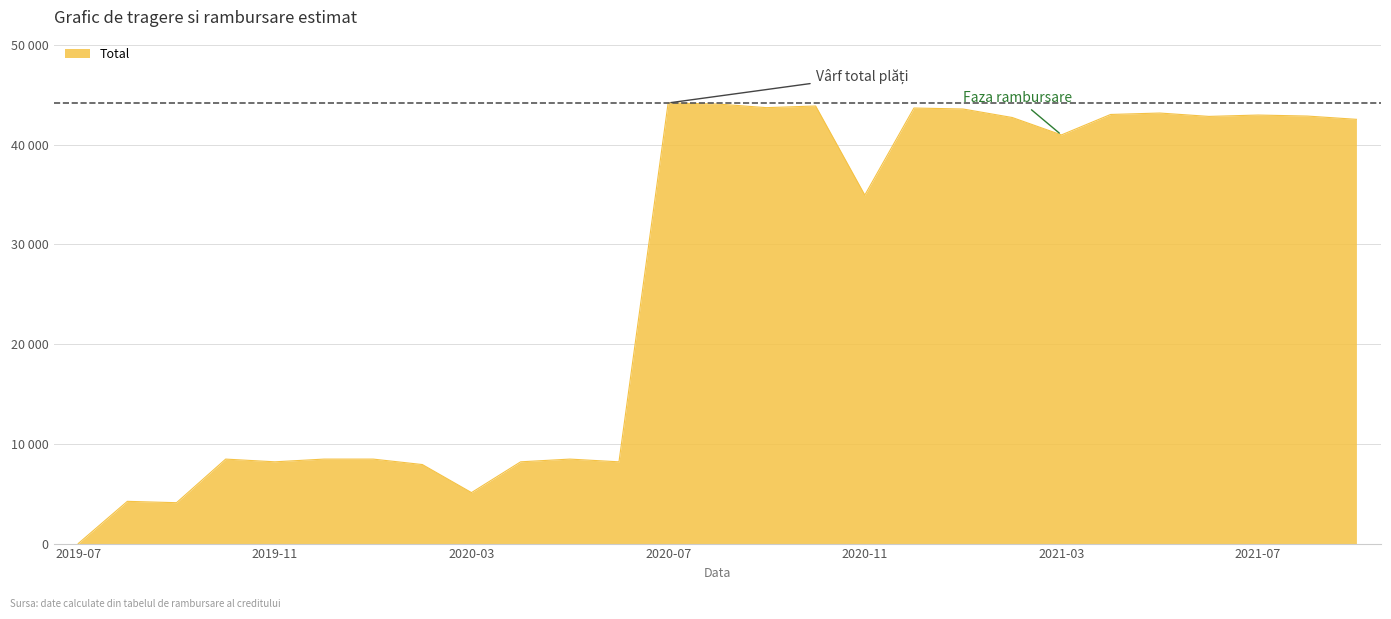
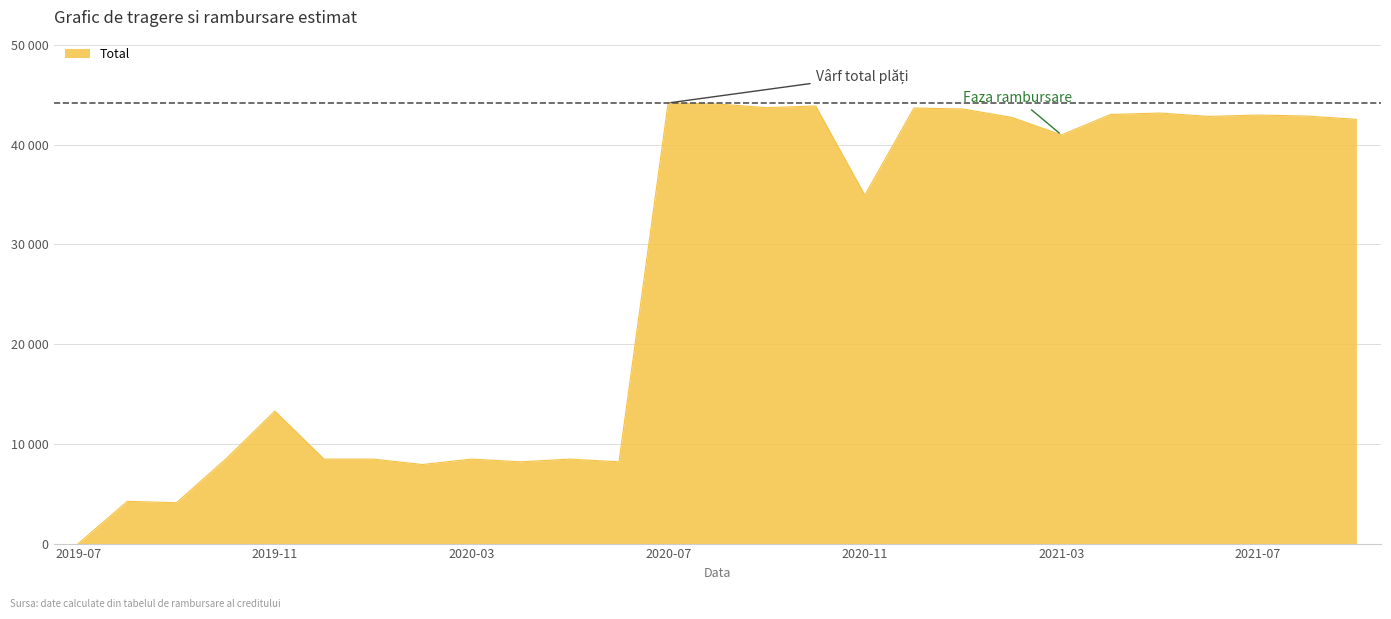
2019-11: 8000 -> 13000
2020-03: 5000 -> 8000
